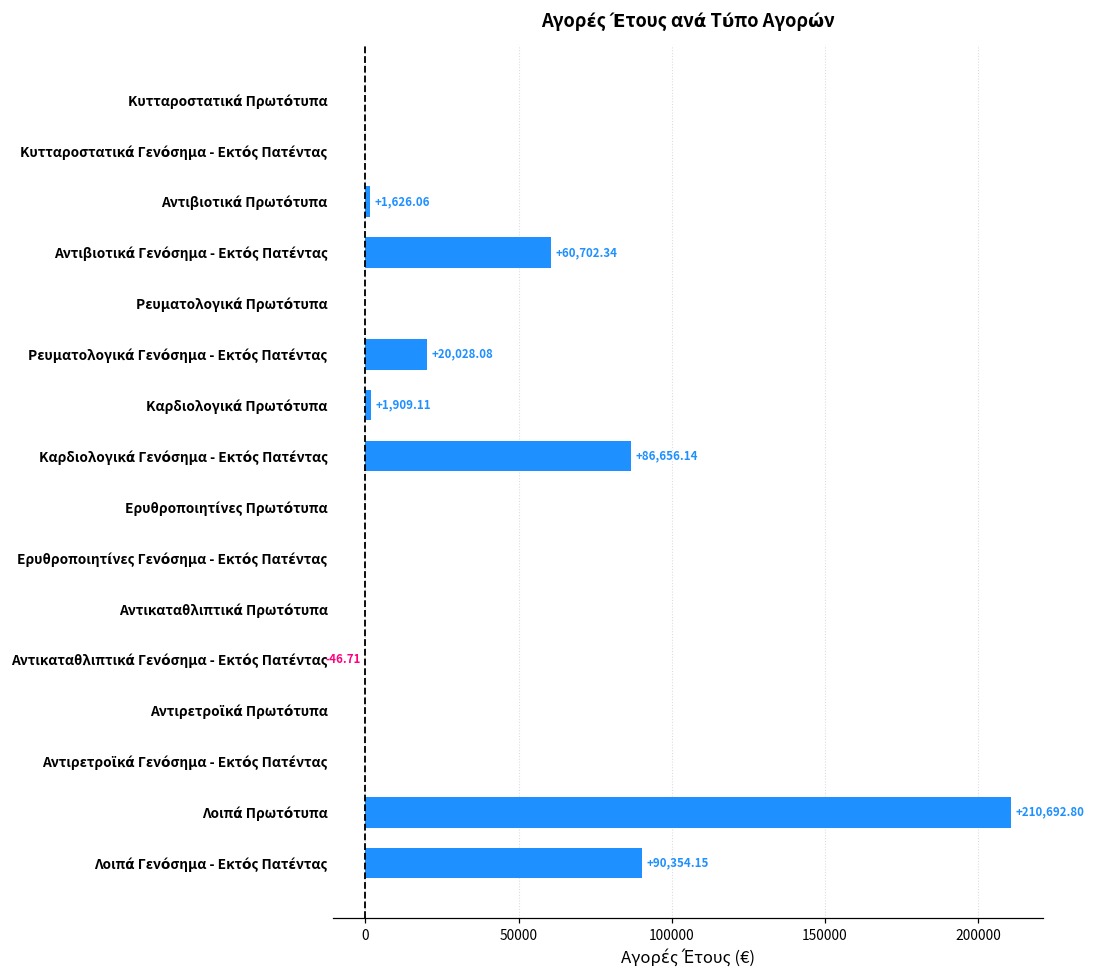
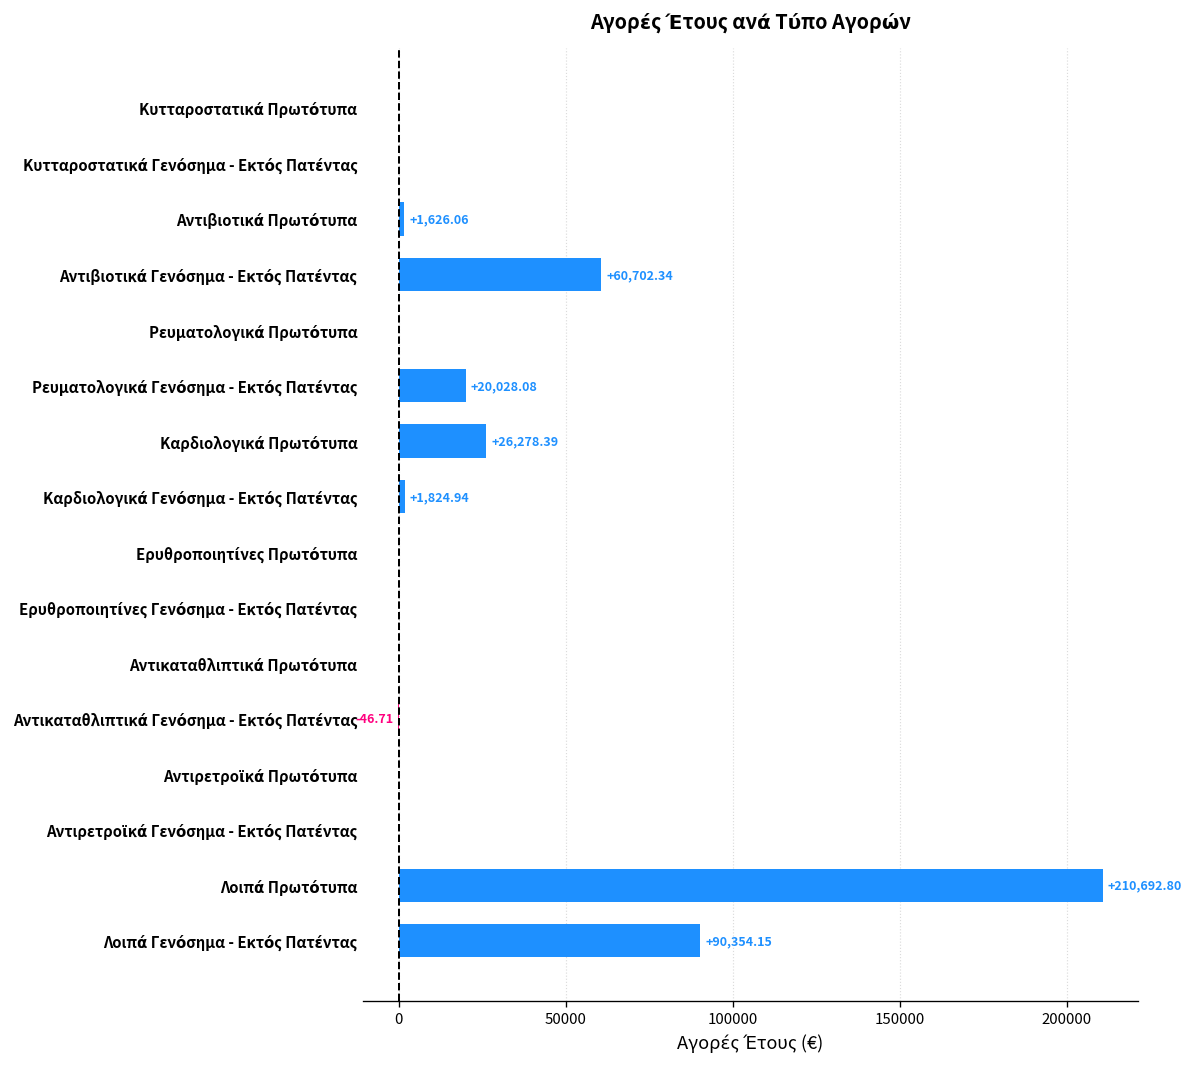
Καρδιολογικά Πρωτότυπα: +1,909.11 -> +26,278.39
Καρδιολογικά Γενόσημα - Εκτός Πατέντας: +86,656.14 -> +1,824.94
